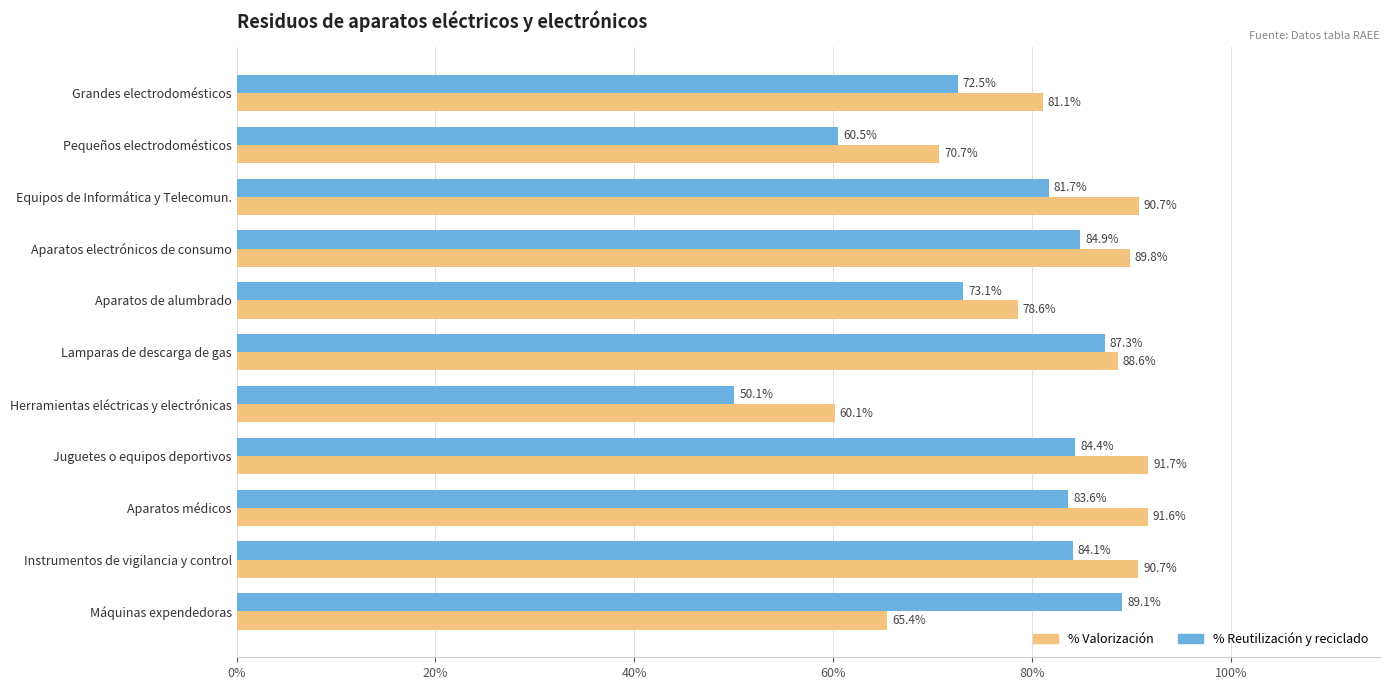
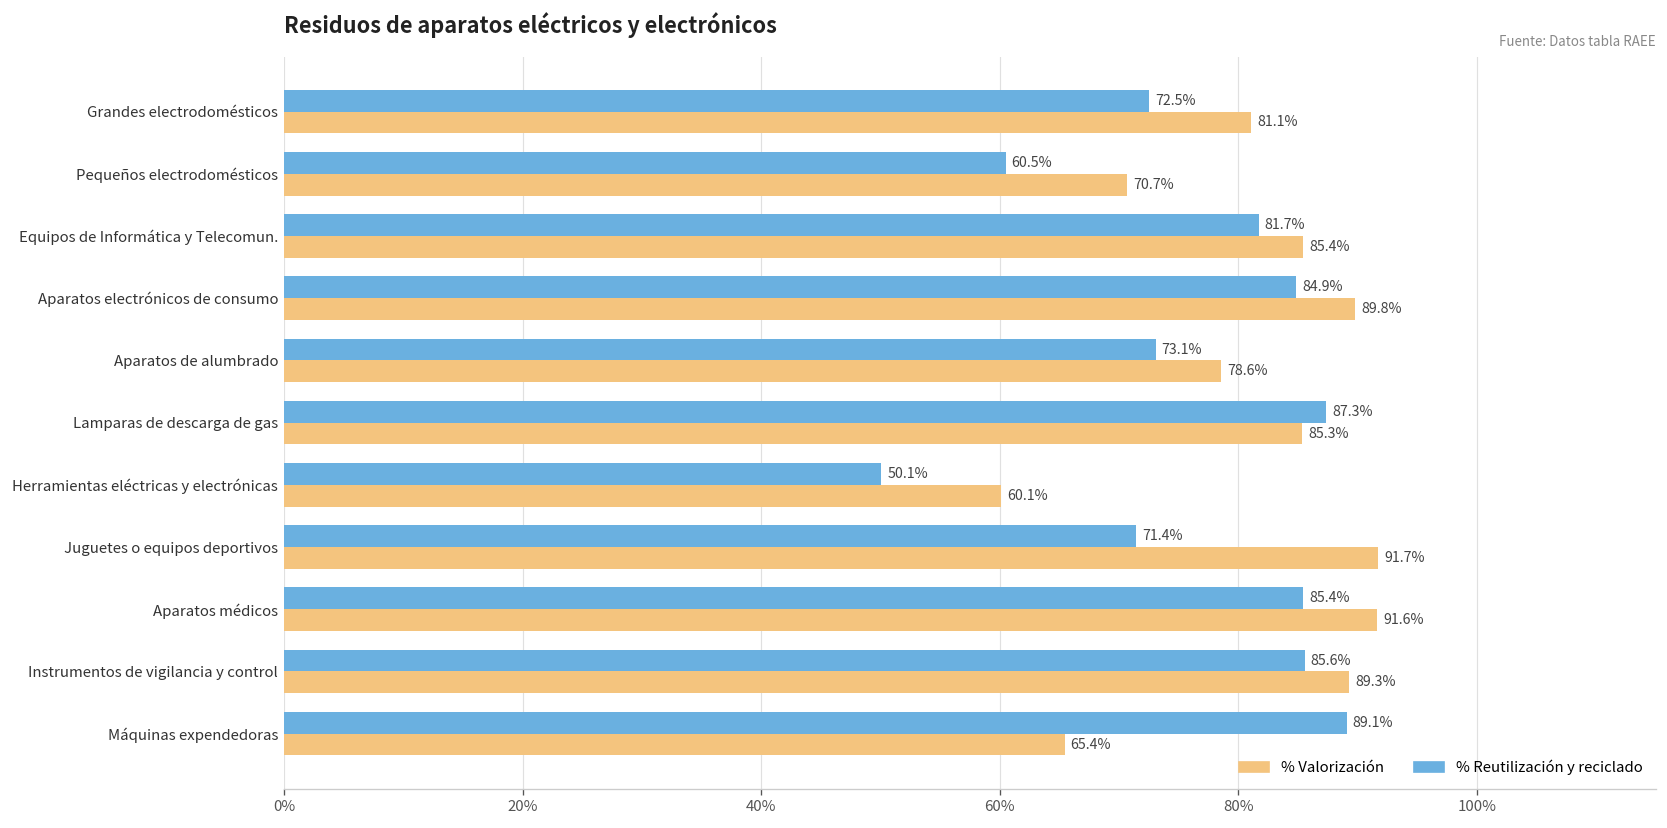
% Valorización, Equipos de Informática y Telecomun.: 90.7% -> 85.4%
% Valorización, Lamparas de descarga de gas: 88.6% -> 85.3%
% Reutilización y reciclado, Juguetes o equipos deportivos: 84.4% -> 71.4%
% Reutilización y reciclado, Aparatos médicos: 83.6% -> 85.4%
% Reutilización y reciclado, Instrumentos de vigilancia y control: 84.1% -> 85.6%
% Valorización, Instrumentos de vigilancia y control: 90.7% -> 89.3%
